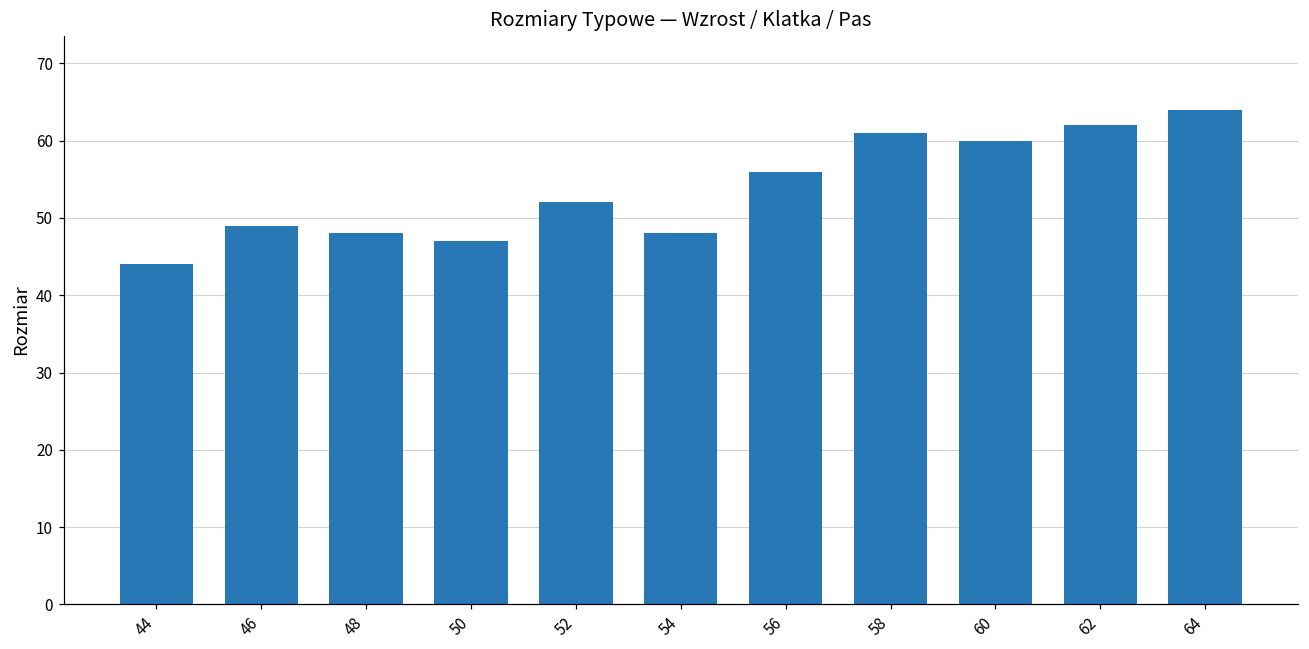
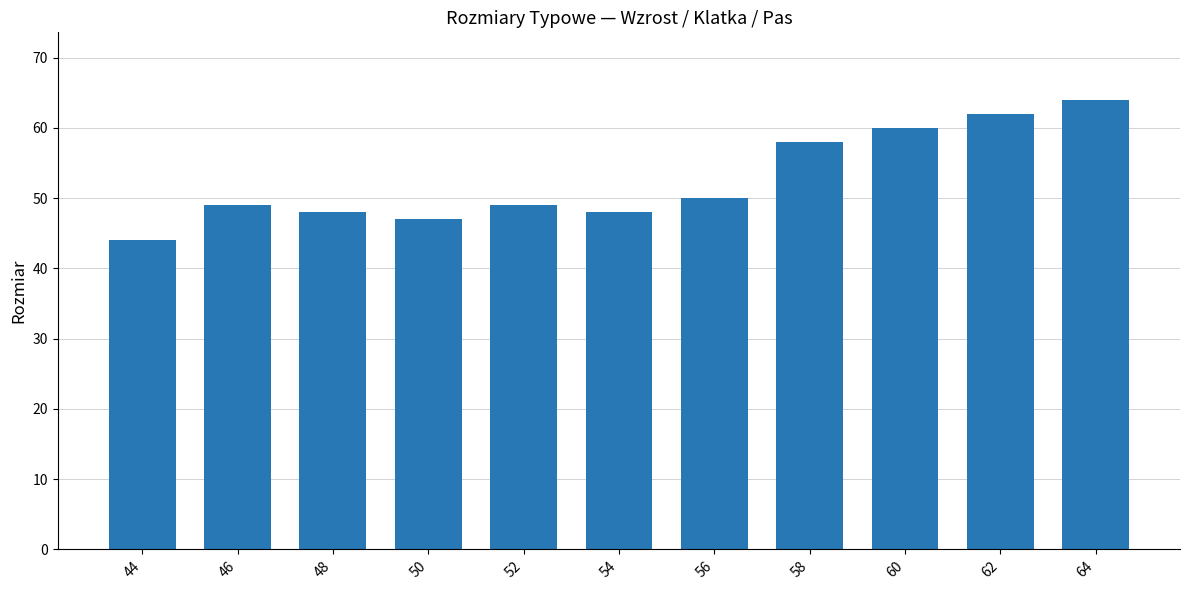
52: 52 -> 49
56: 56 -> 50
58: 61 -> 58
